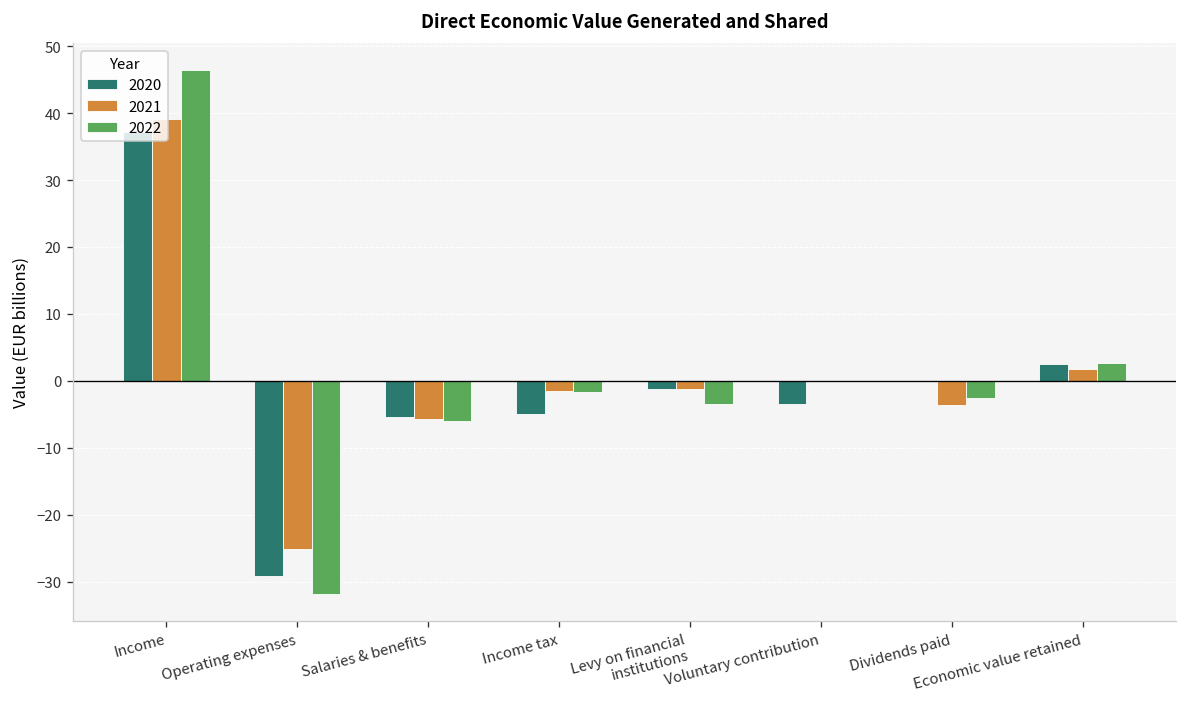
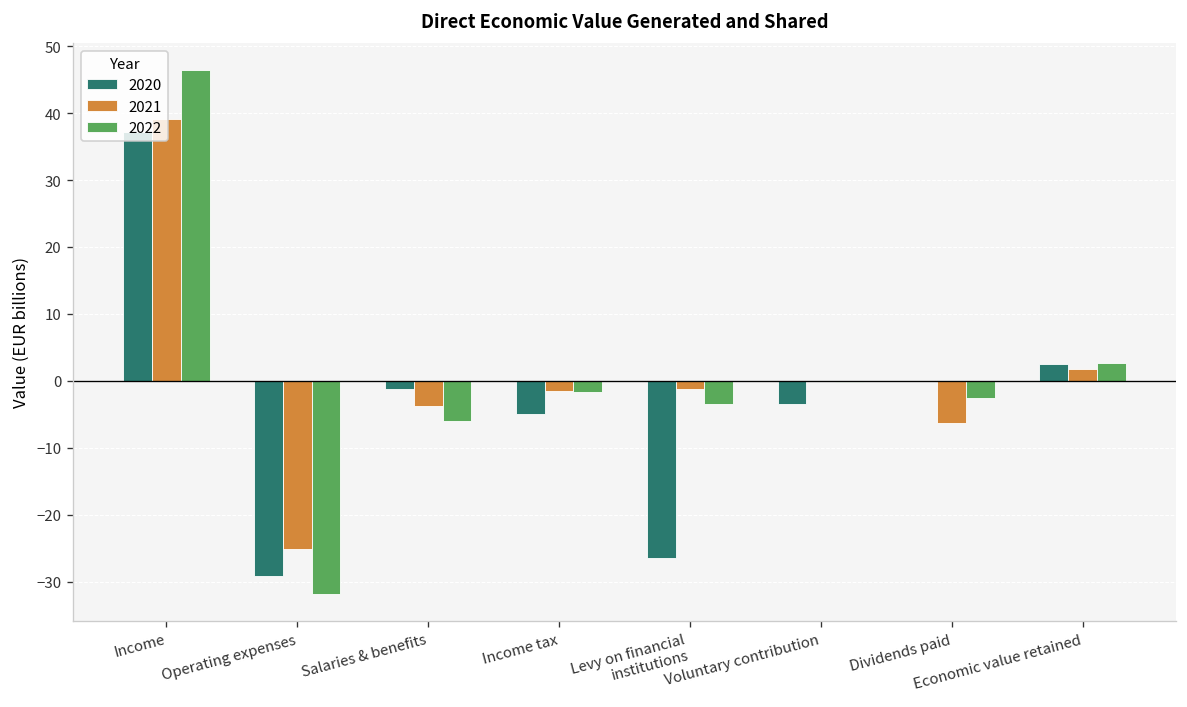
2020, Salaries & benefits: -5 -> -1
2021, Salaries & benefits: -6 -> -4
2020, Levy on financial institutions: -1 -> -27
2021, Dividends paid: -4 -> -6
